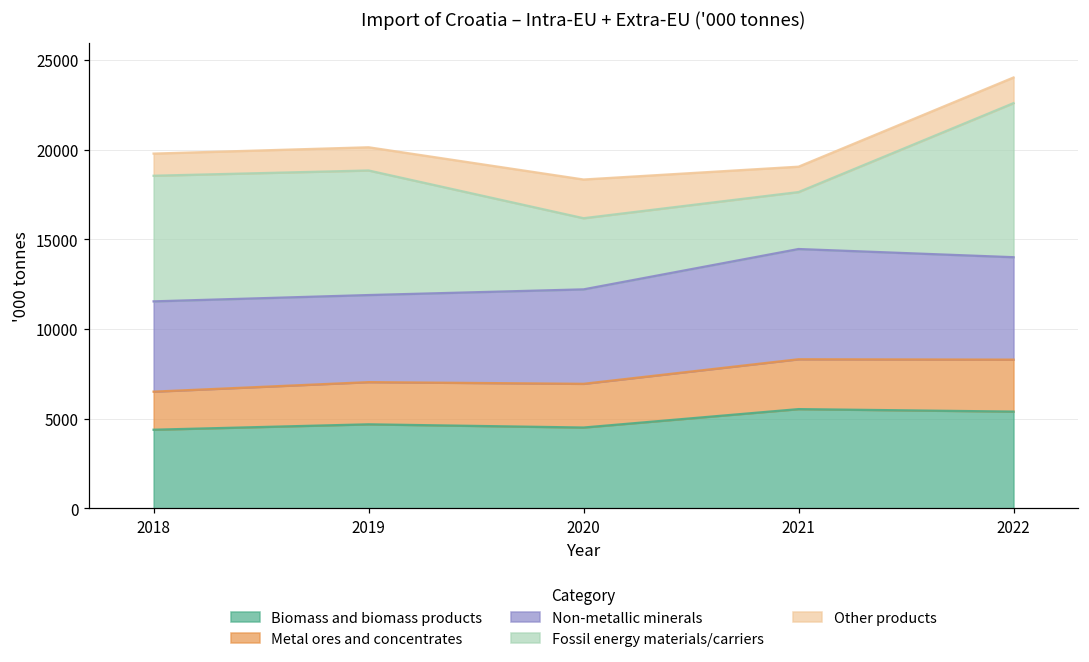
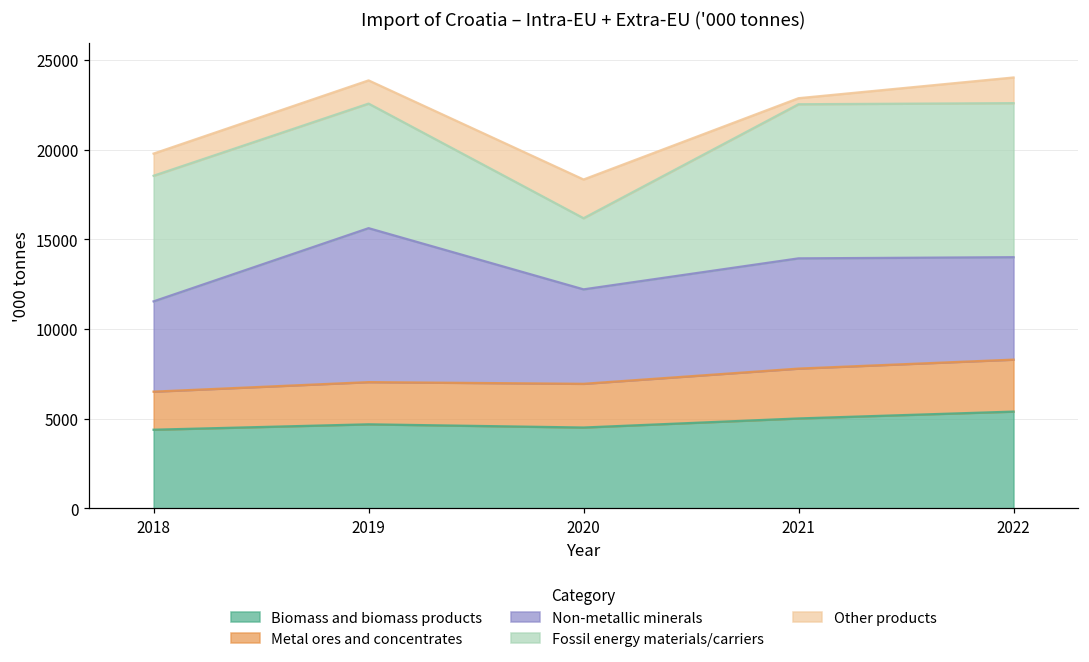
Non-metallic minerals, 2019: 4900 -> 8600
Biomass and biomass products, 2021: 5500 -> 5000
Fossil energy materials/carriers, 2021: 3200 -> 8600
Other products, 2021: 1400 -> 300
